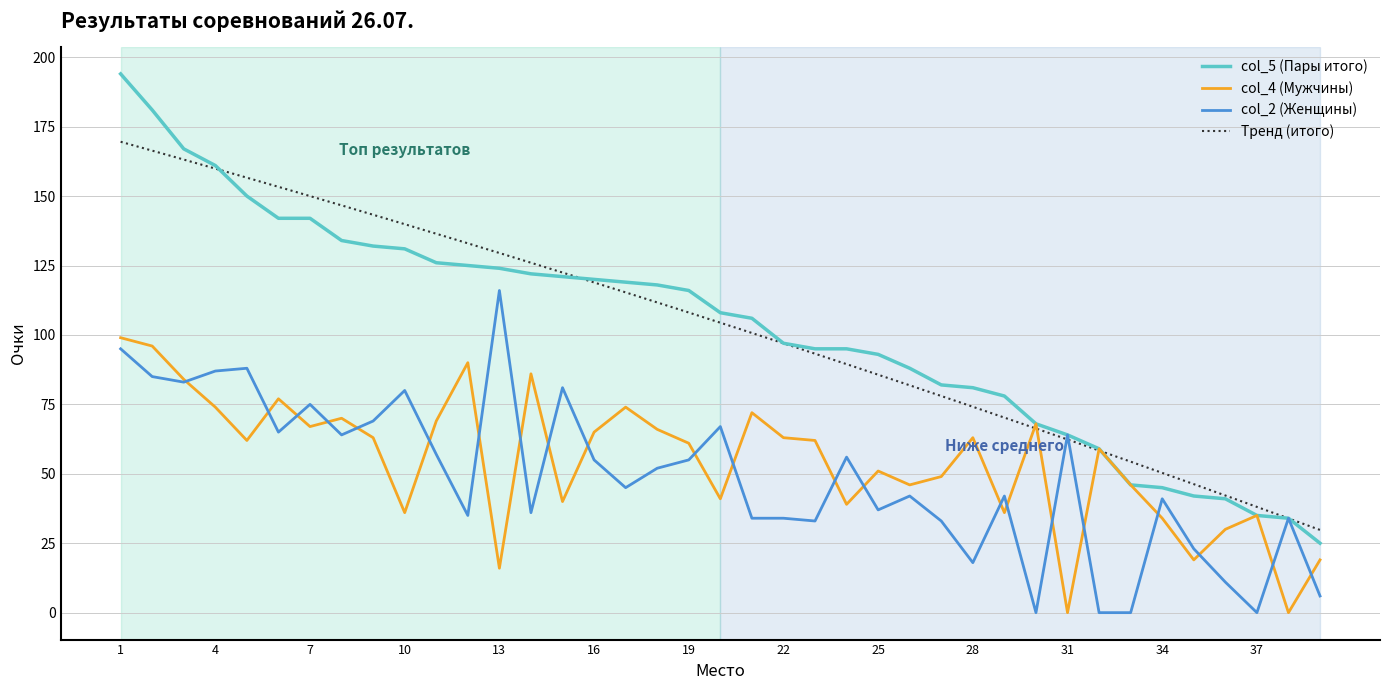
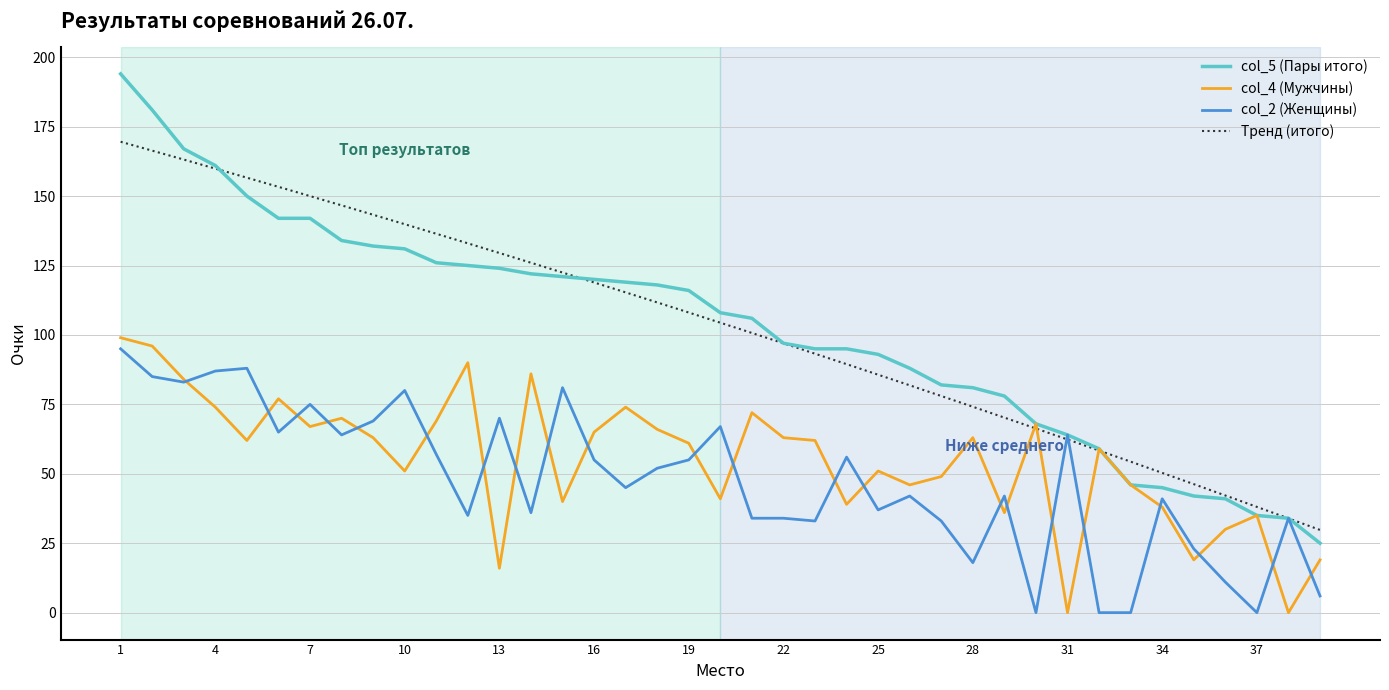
col_4 (Мужчины), 10: 36 -> 51
col_2 (Женщины), 13: 116 -> 70
col_4 (Мужчины), 34: 34 -> 38
